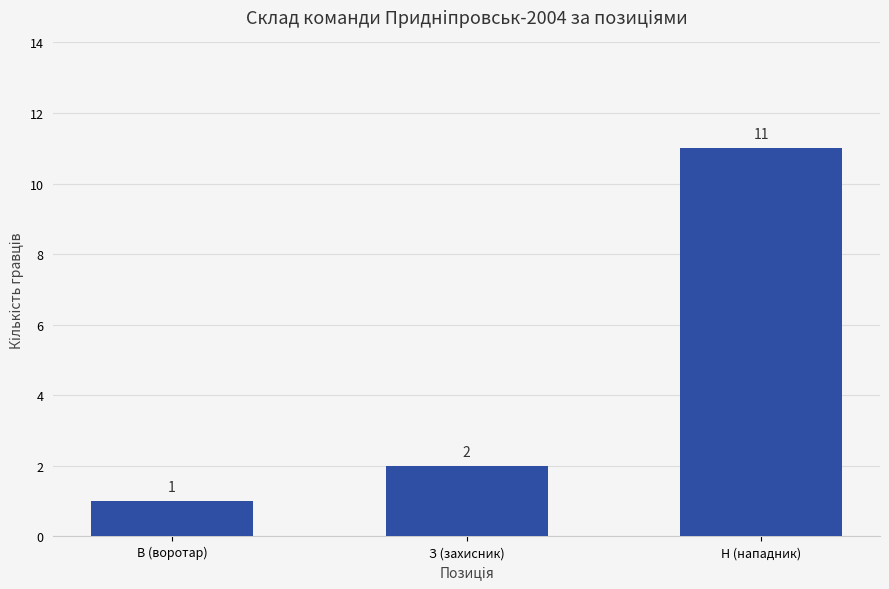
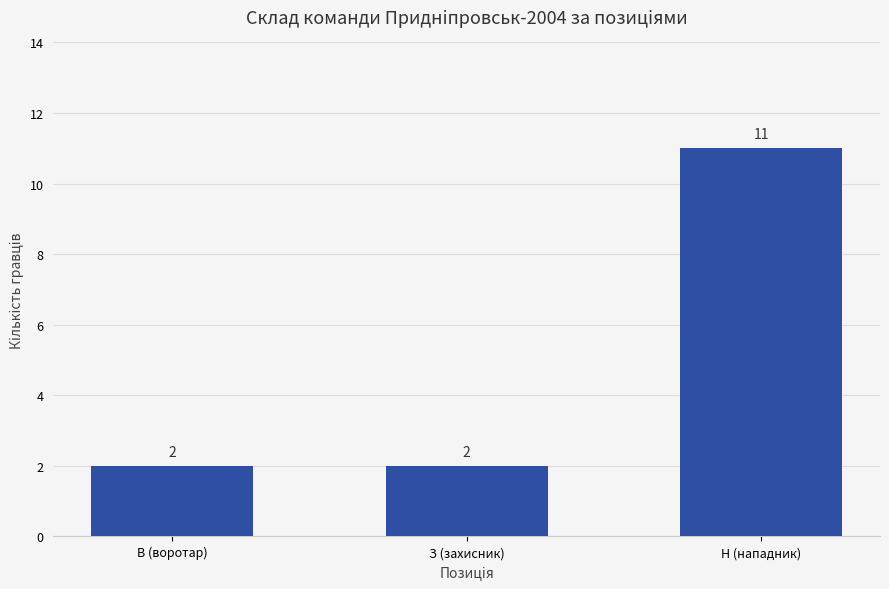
В (воротар): 1 -> 2
